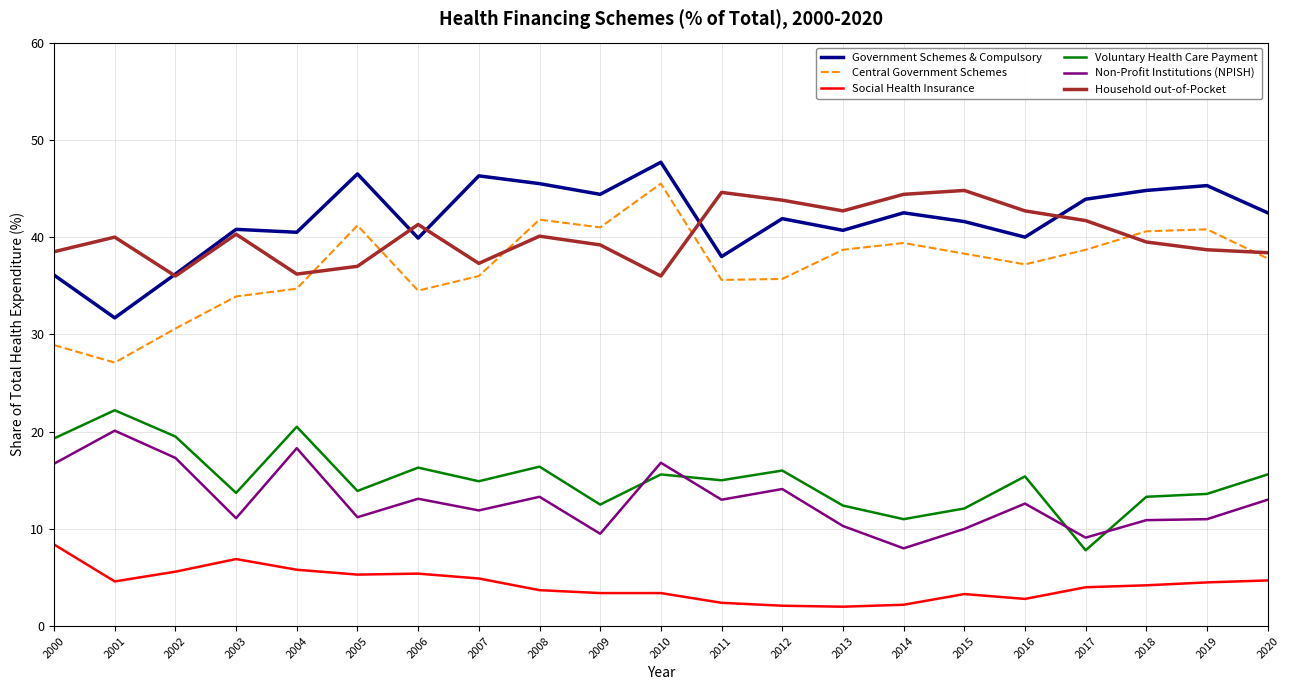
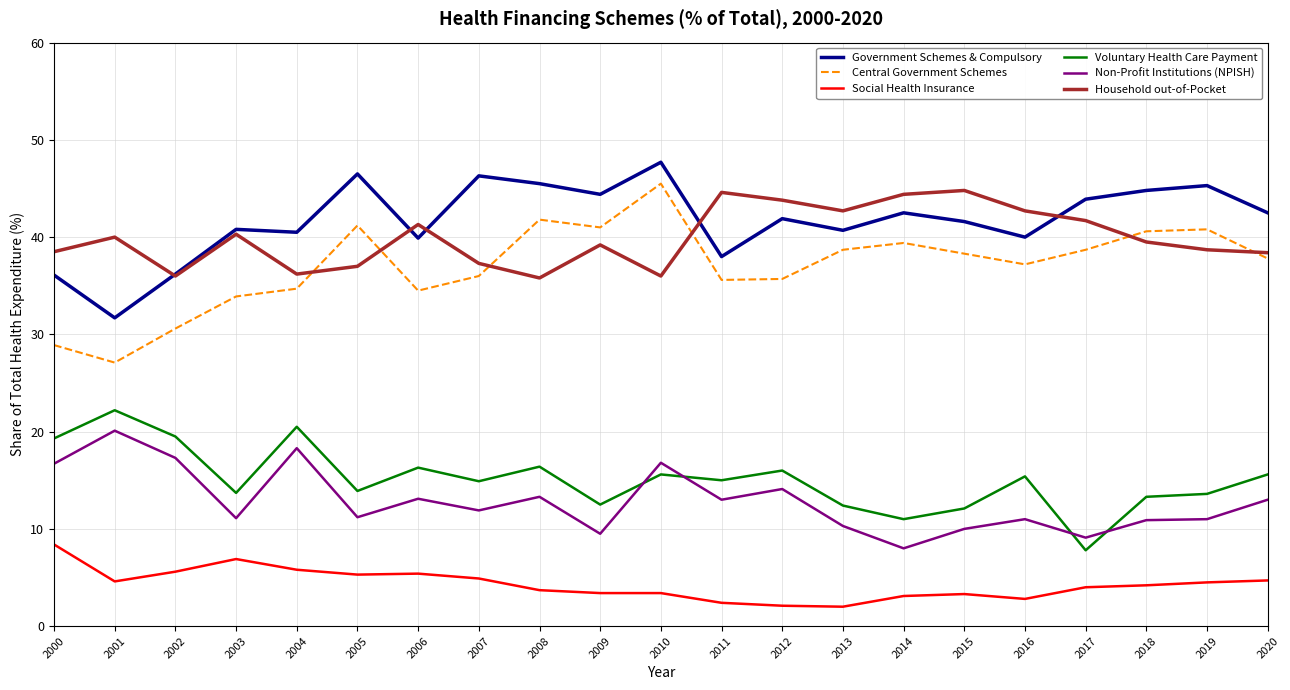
Household out-of-Pocket, 2008: 40 -> 36
Social Health Insurance, 2014: 2 -> 3
Non-Profit Institutions (NPISH), 2016: 13 -> 11
